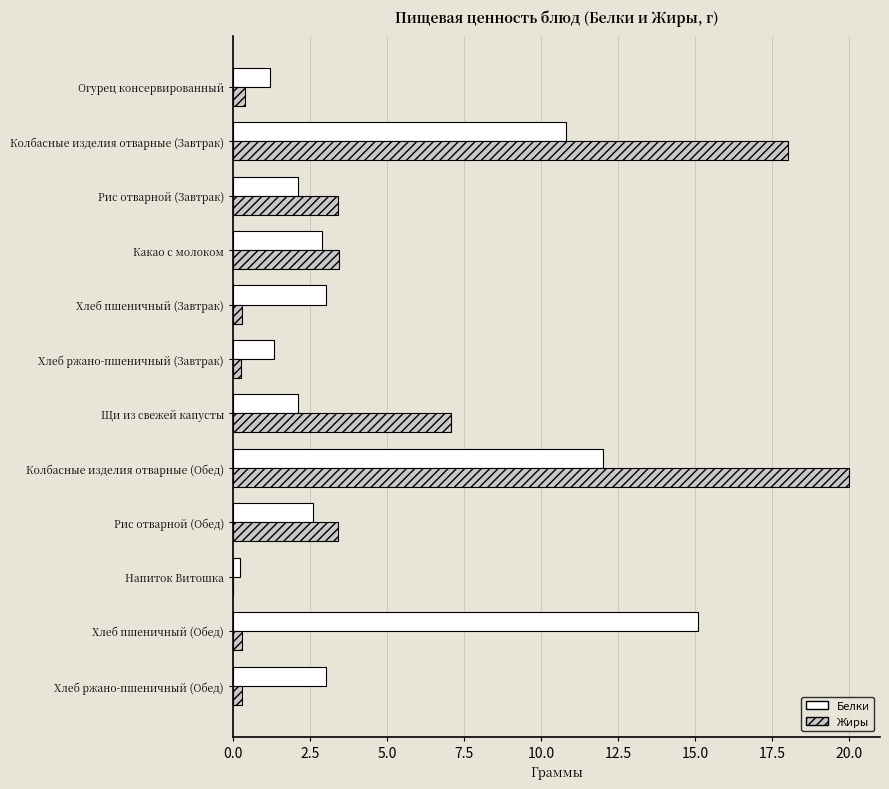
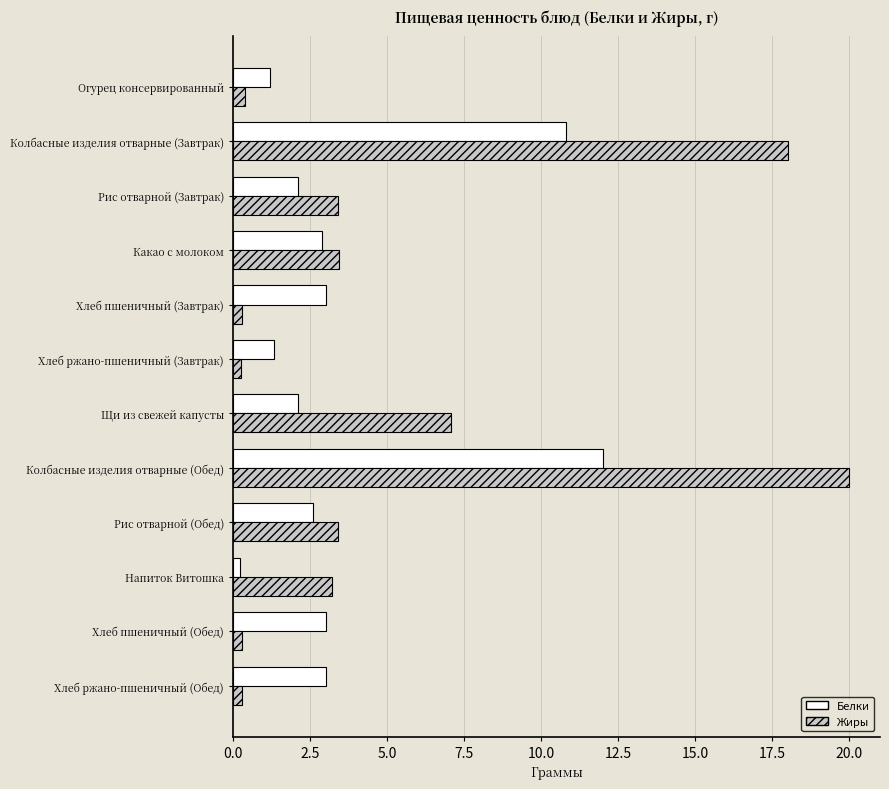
Жиры, Напиток Витошка: 0.0 -> 3.2
Белки, Хлеб пшеничный (Обед): 15.1 -> 3.0
